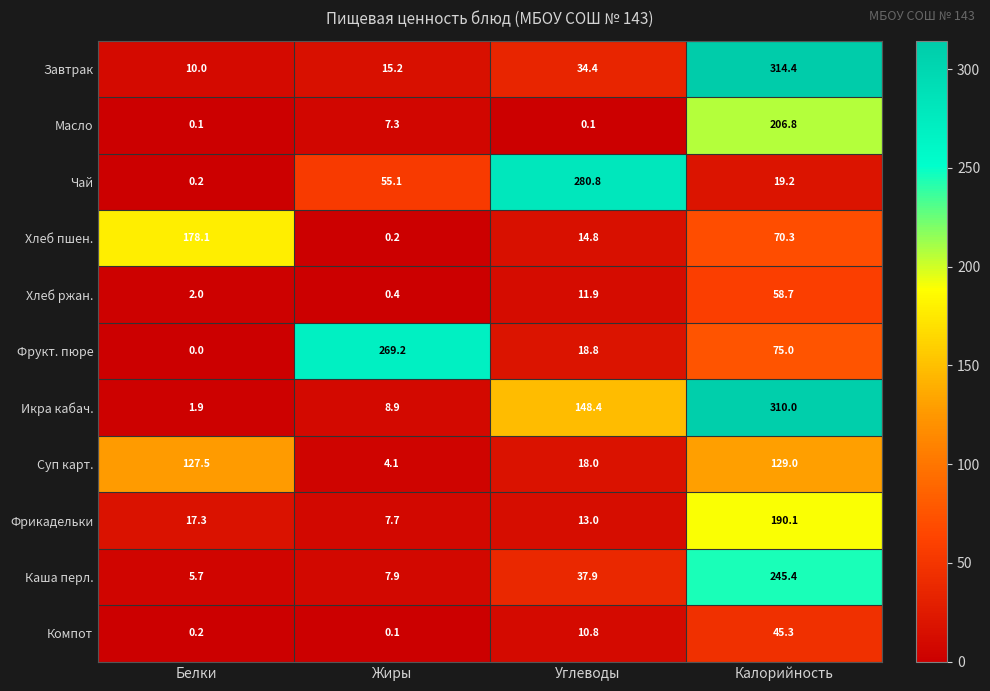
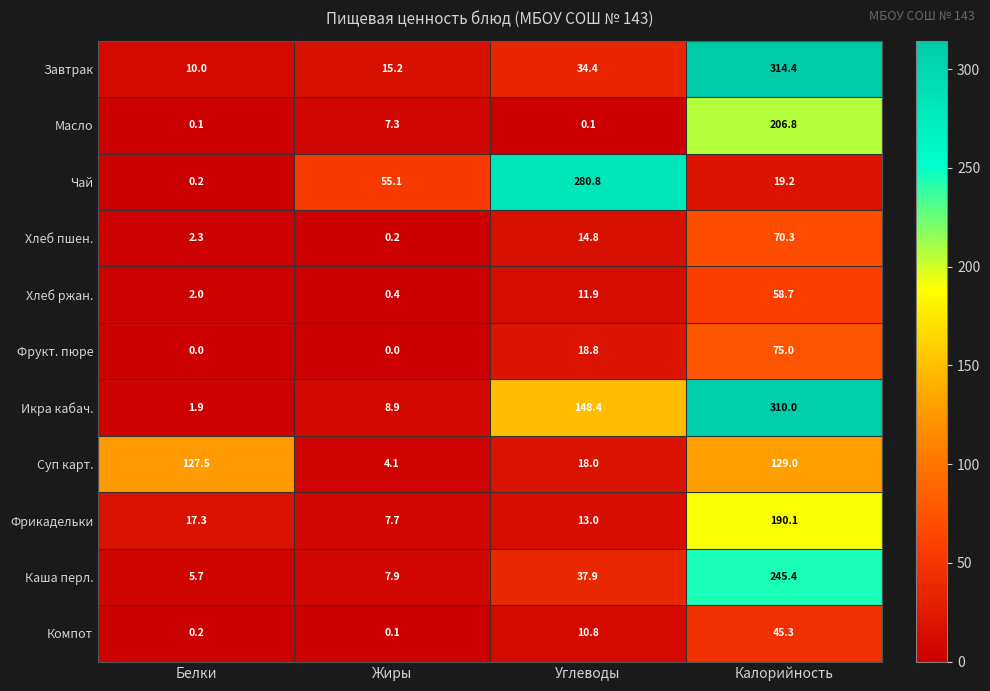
Хлеб пшен., Белки: 178.1 -> 2.3
Фрукт. пюре, Жиры: 269.2 -> 0.0
